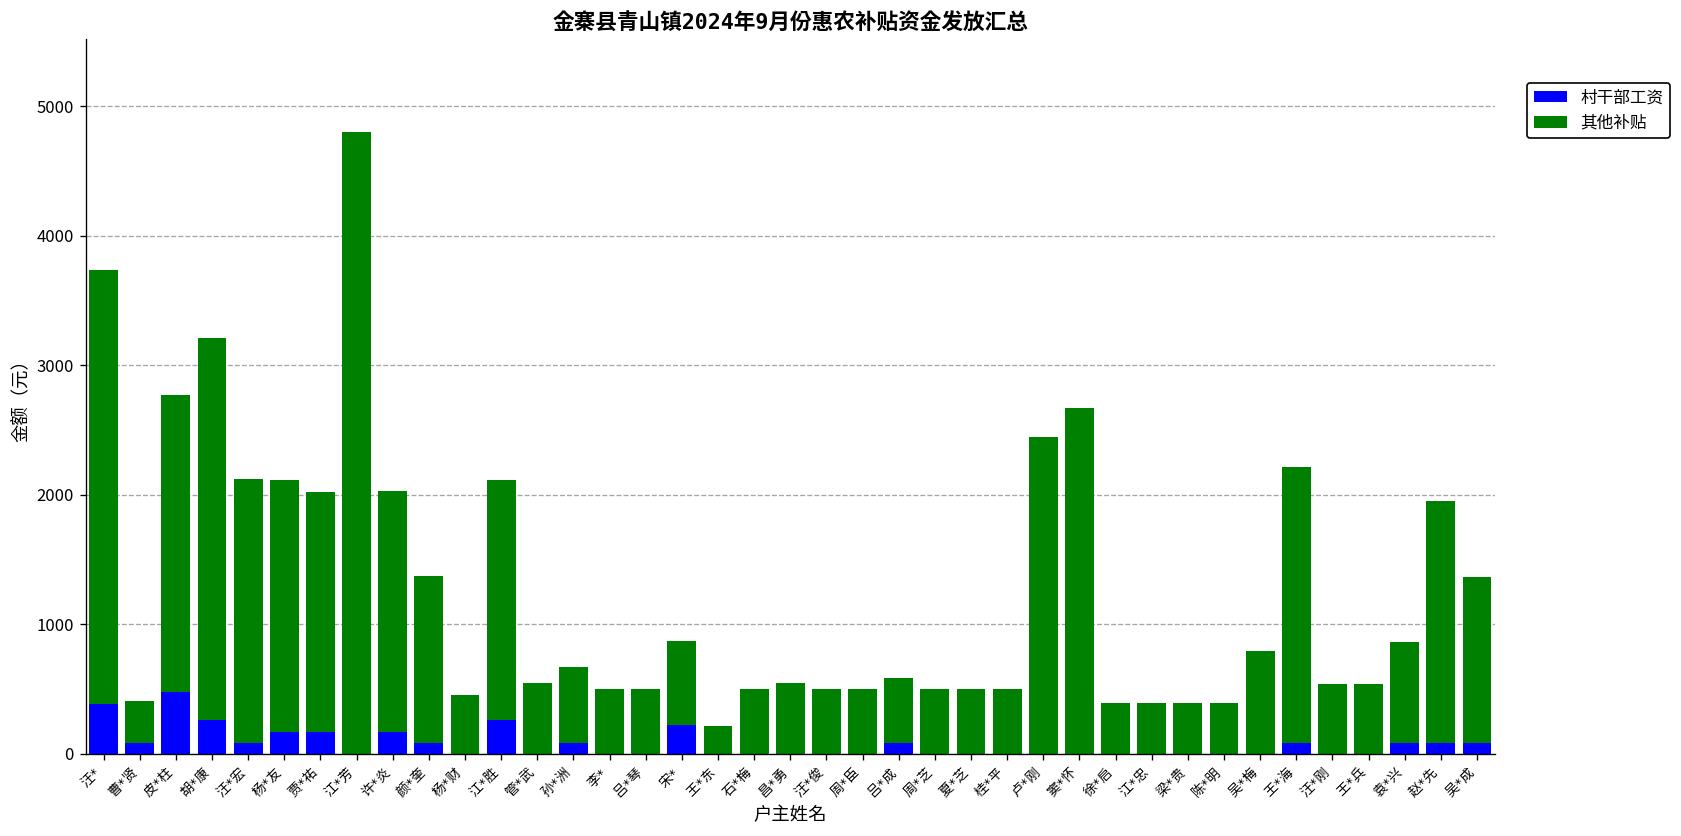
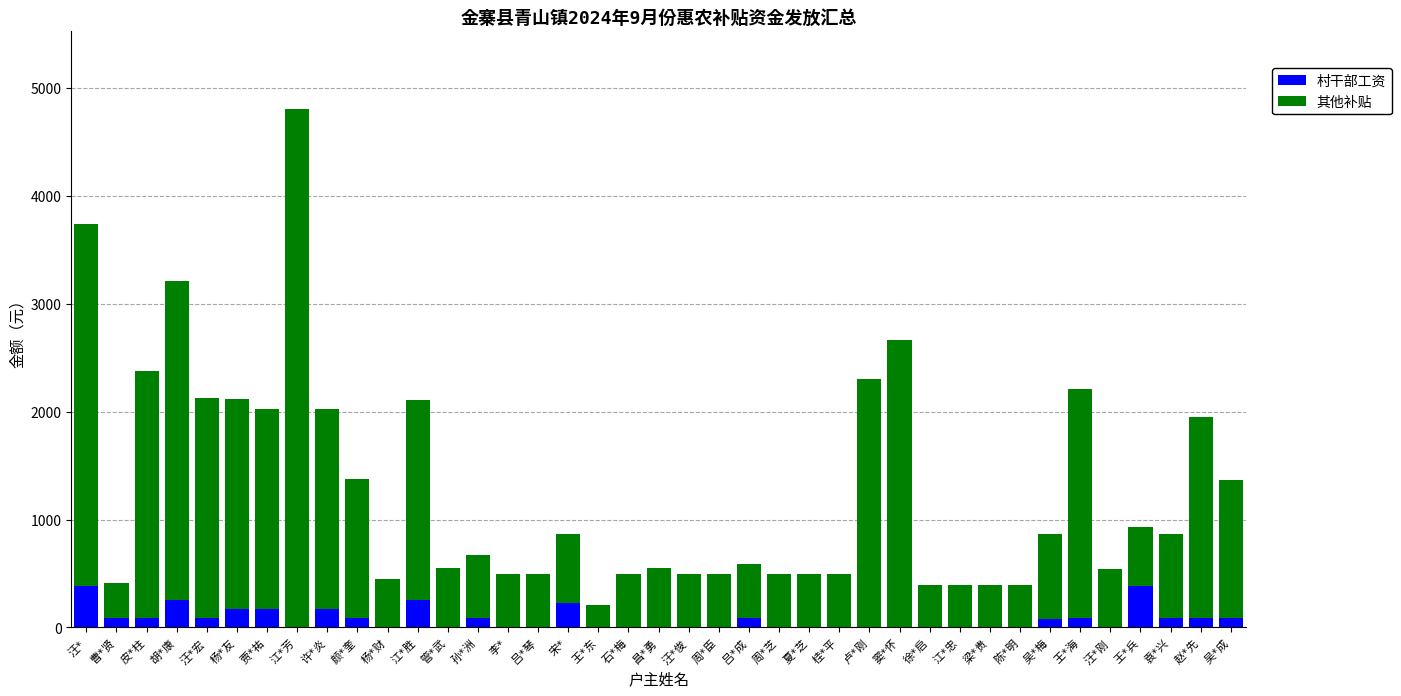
村干部工资, 皮*柱: 480 -> 90
其他补贴, 卢*刚: 2440 -> 2300
村干部工资, 吴*梅: 0 -> 80
村干部工资, 王*兵: 0 -> 390
